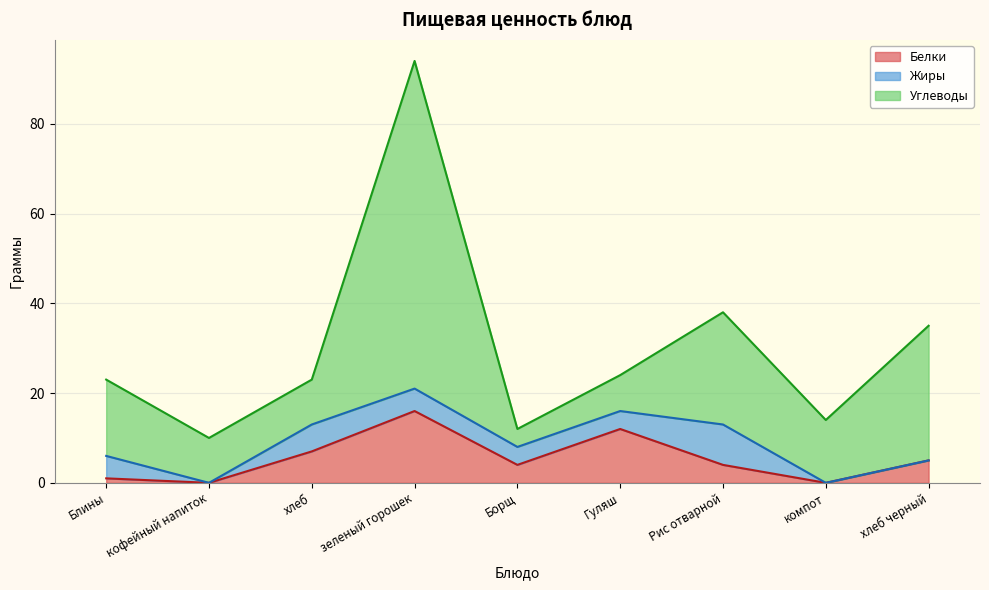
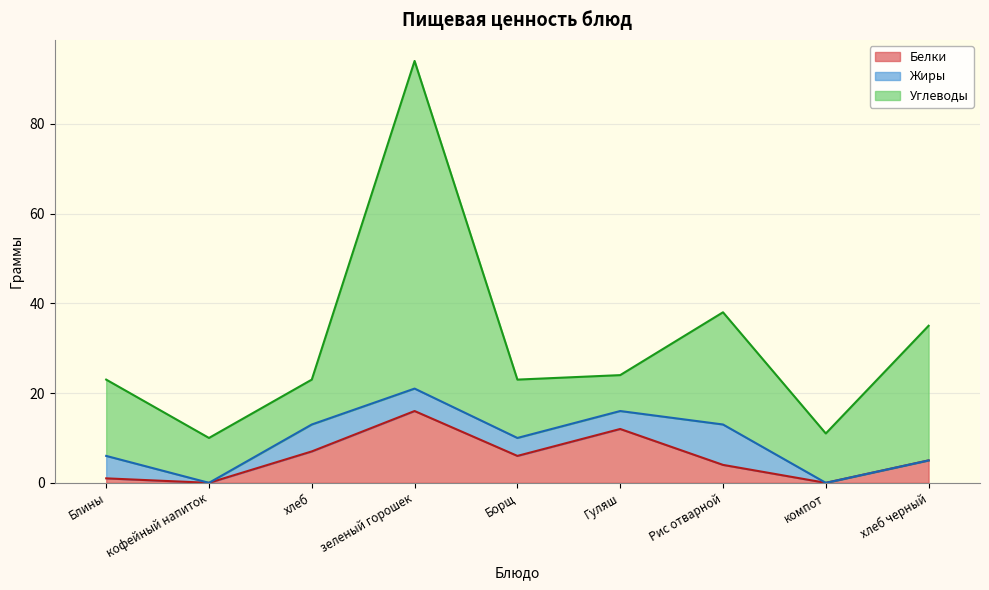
Белки, Борщ: 4 -> 6
Углеводы, Борщ: 4 -> 13
Углеводы, компот: 14 -> 11
